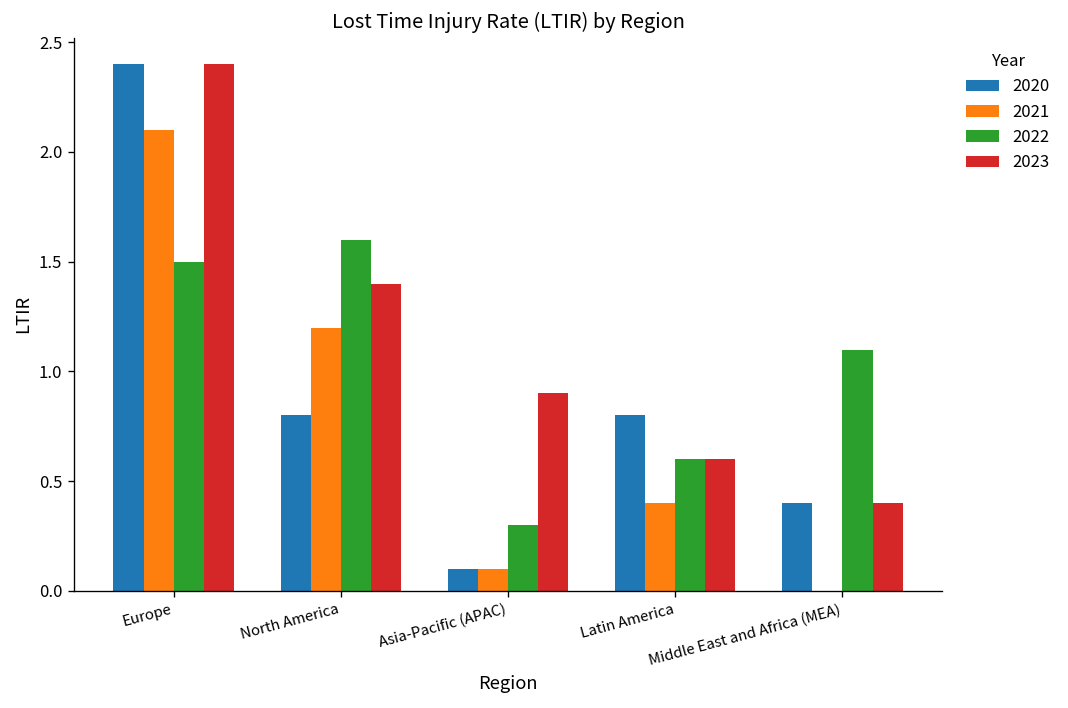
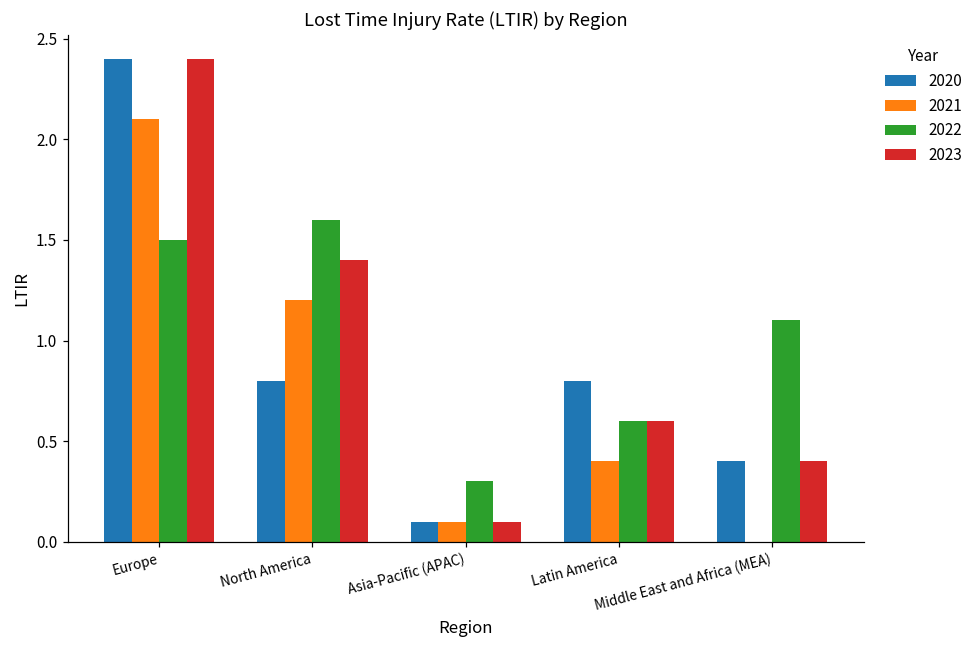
2023, Asia-Pacific (APAC): 0.9 -> 0.1
